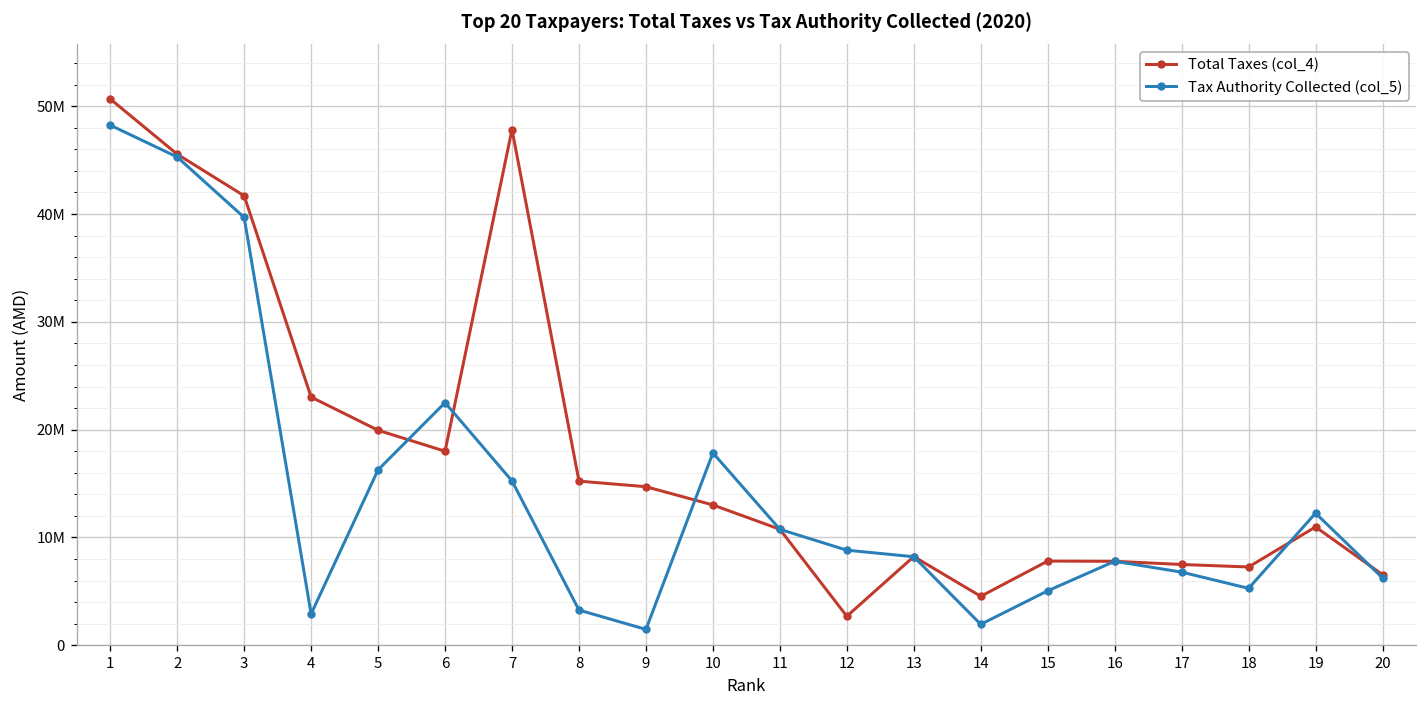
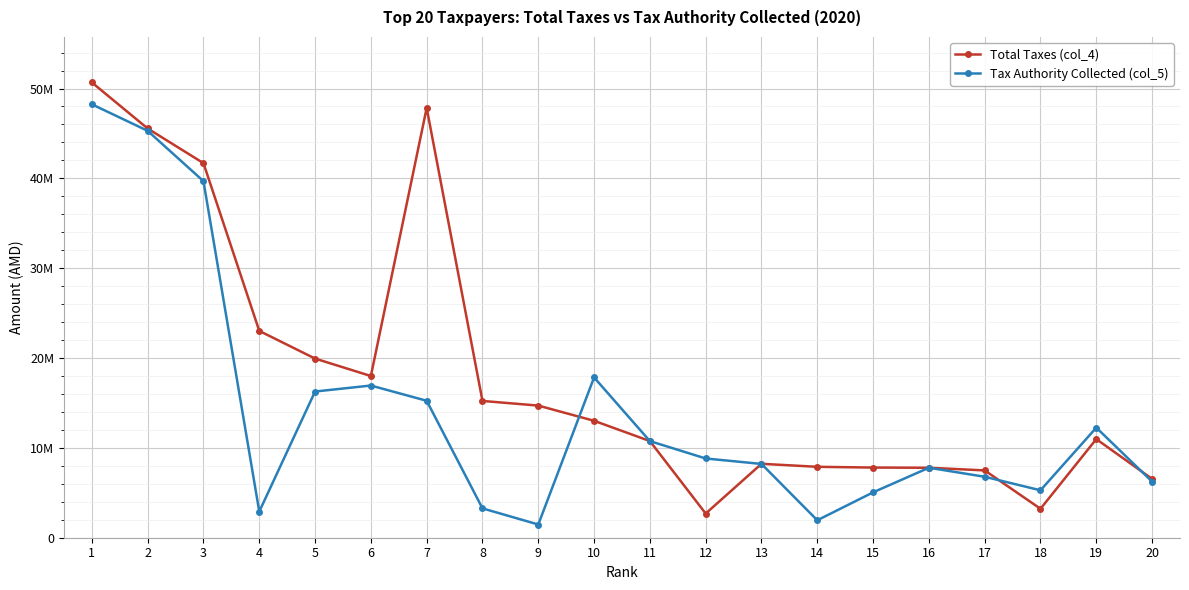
Tax Authority Collected (col_5), 6: 23000000 -> 17000000
Total Taxes (col_4), 14: 5000000 -> 8000000
Total Taxes (col_4), 18: 7000000 -> 3000000
